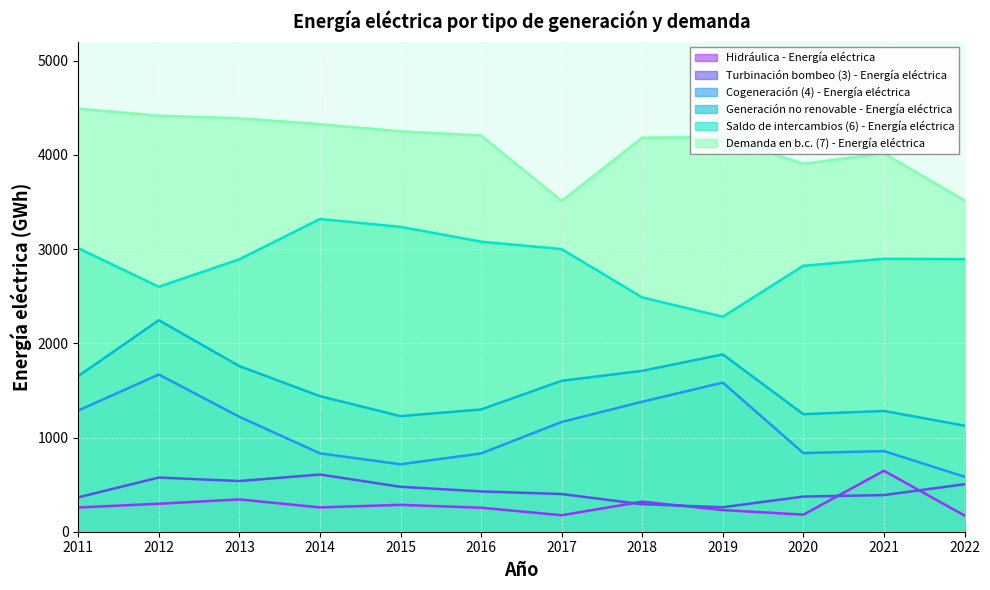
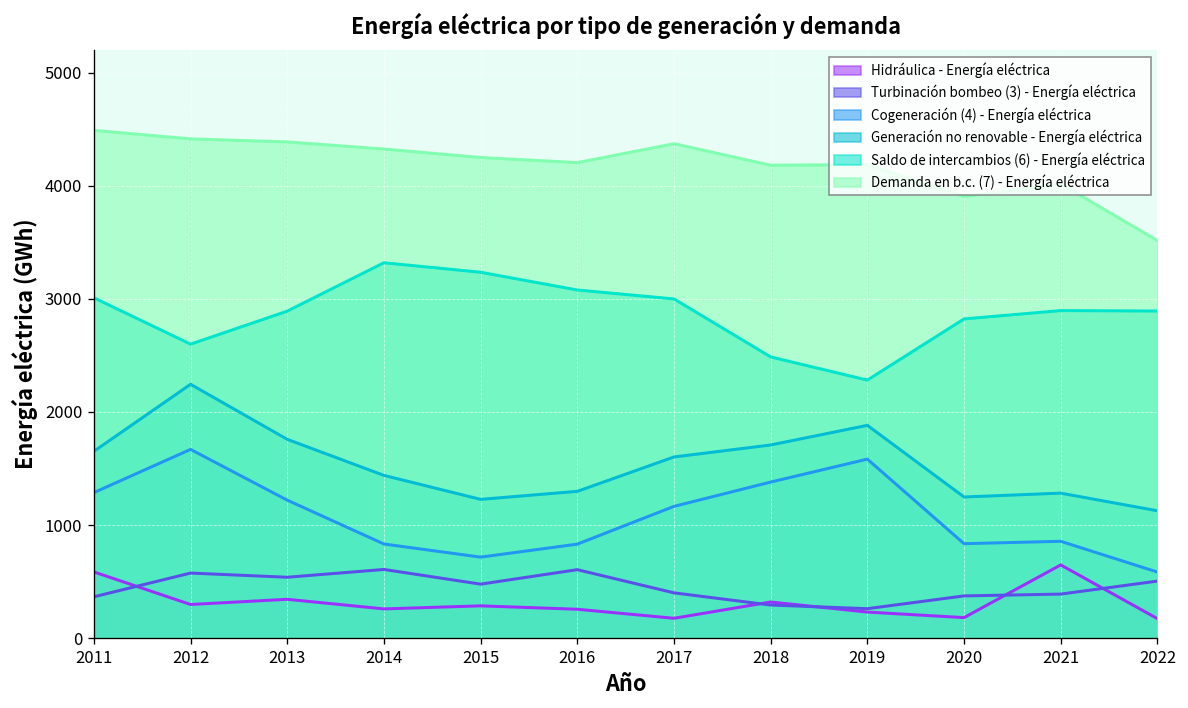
Hidráulica - Energía eléctrica, 2011: 300 -> 600
Turbinación bombeo (3) - Energía eléctrica, 2016: 400 -> 600
Demanda en b.c. (7) - Energía eléctrica, 2017: 3500 -> 4400
